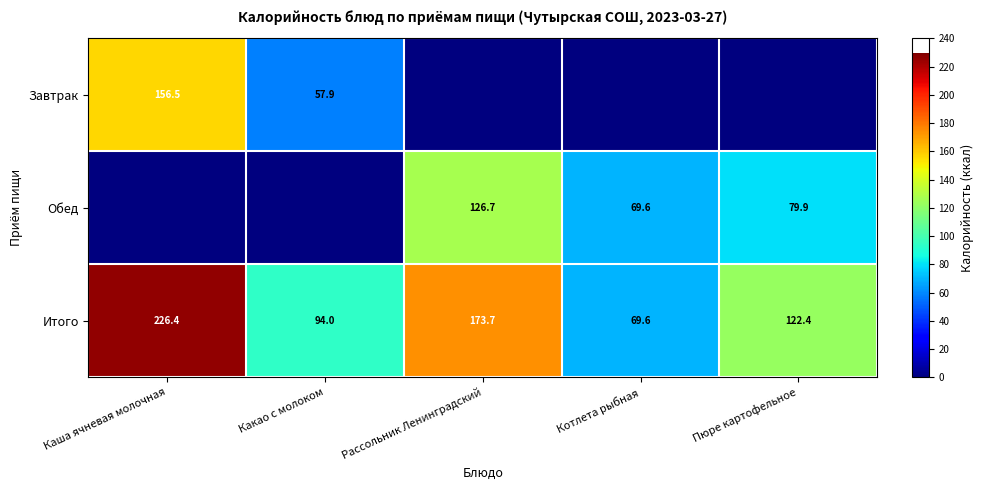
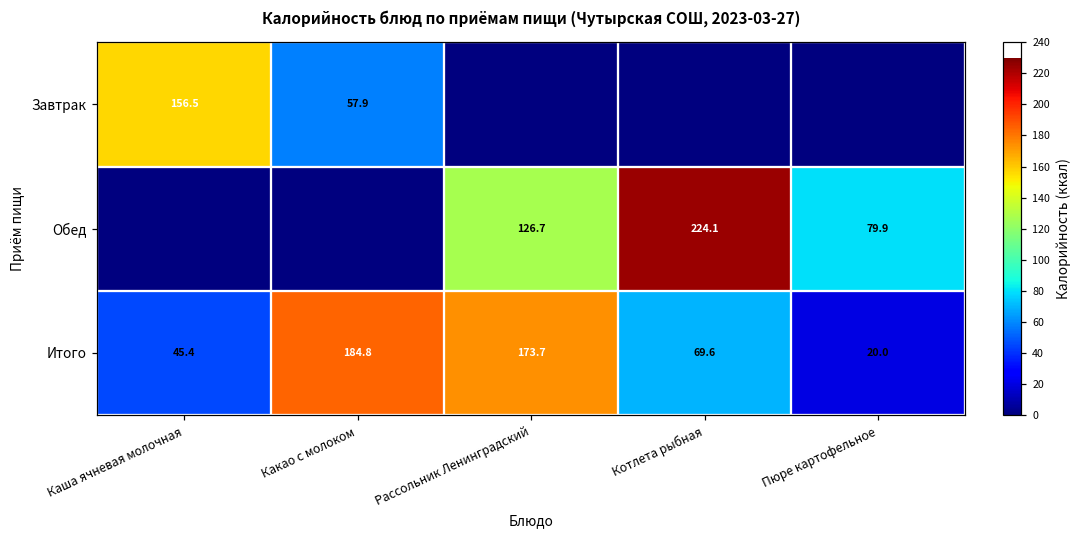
Обед, Котлета рыбная: 69.6 -> 224.1
Итого, Каша ячневая молочная: 226.4 -> 45.4
Итого, Какао с молоком: 94.0 -> 184.8
Итого, Пюре картофельное: 122.4 -> 20.0
